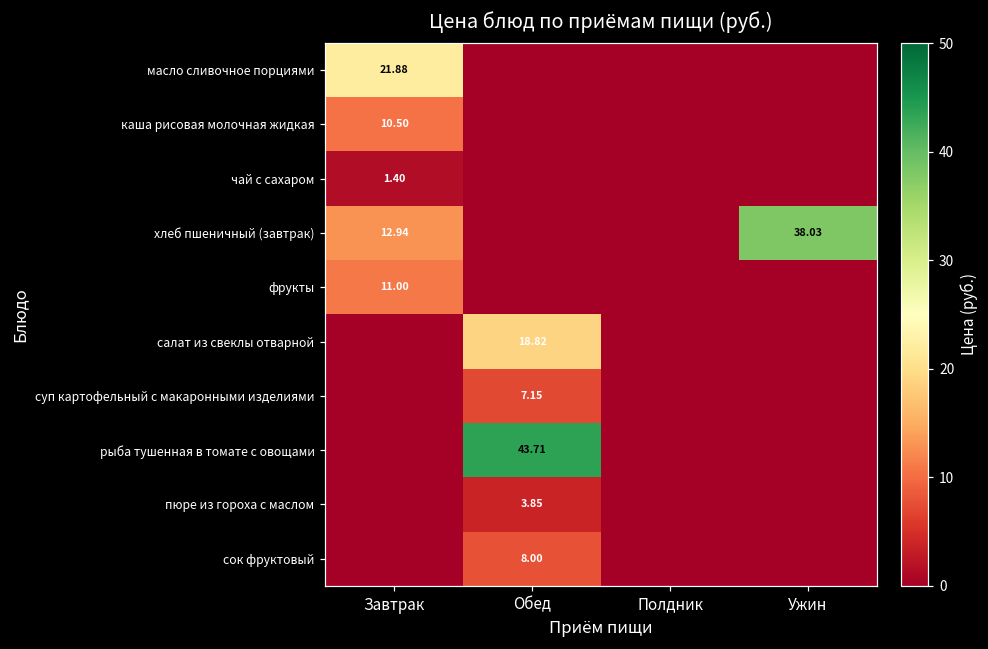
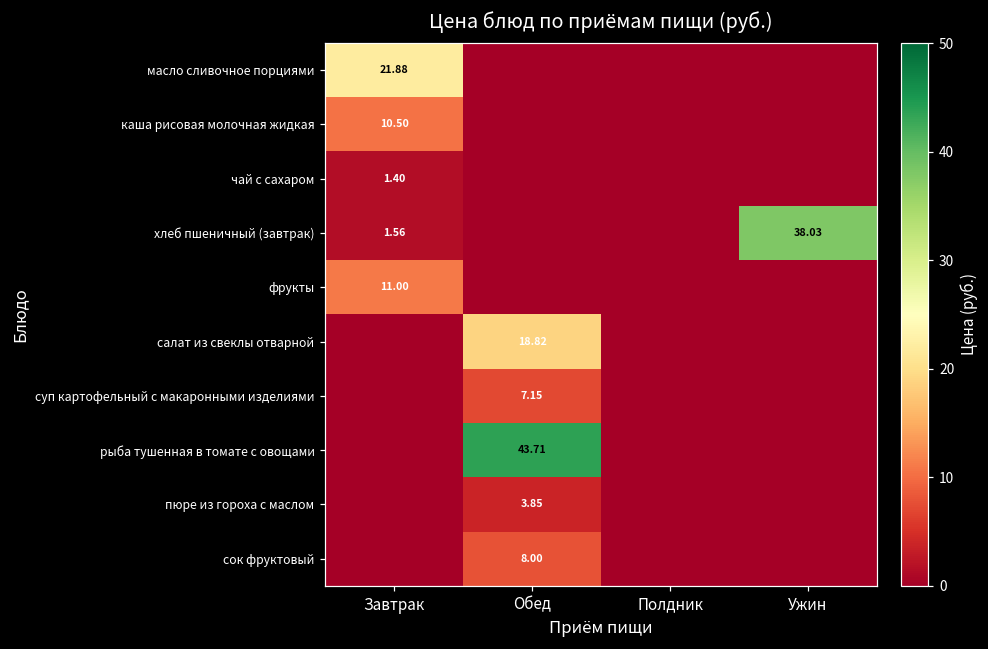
хлеб пшеничный (завтрак), Завтрак: 12.94 -> 1.56
